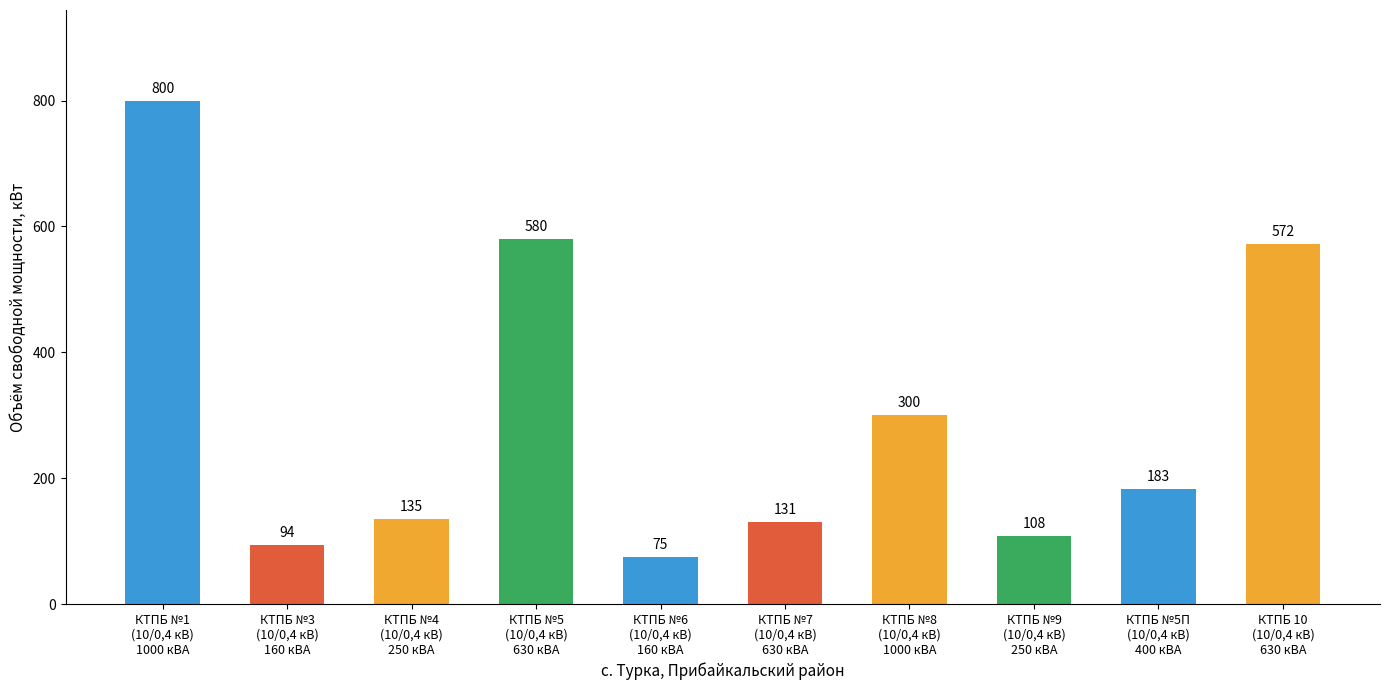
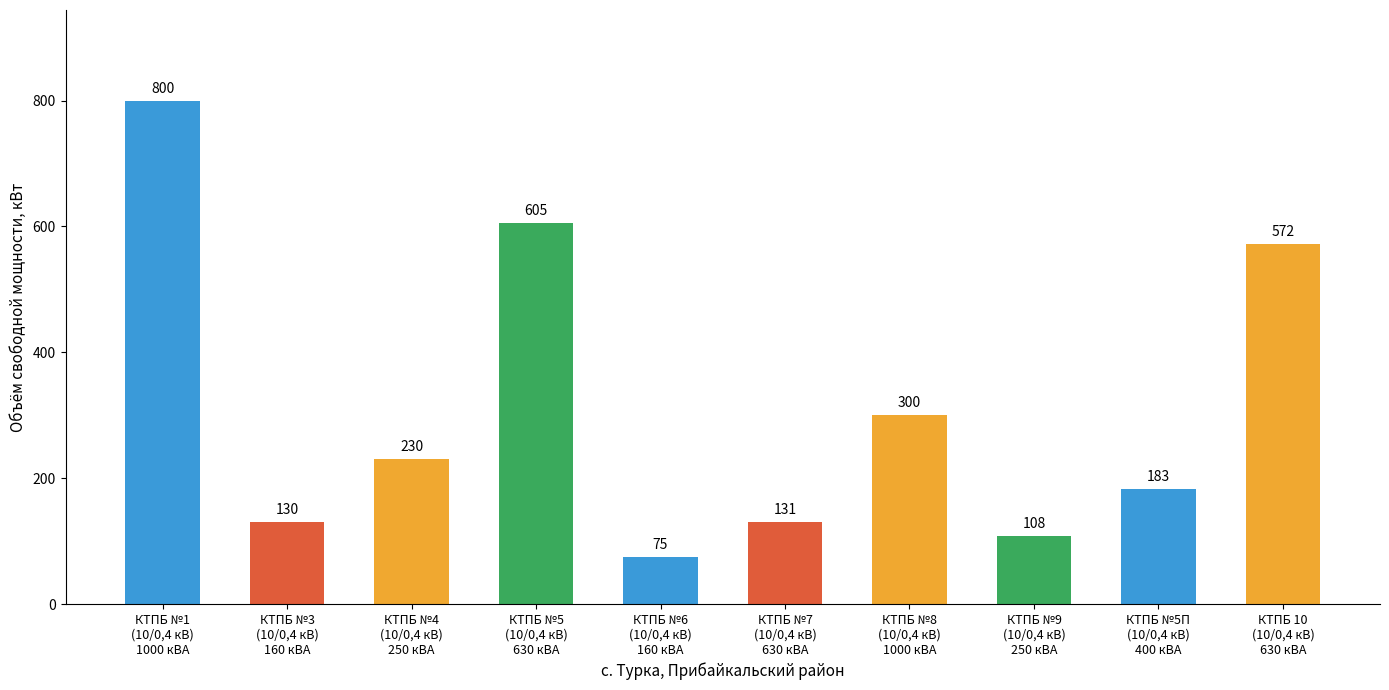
КТПБ №3 (10/0,4 кВ) 160 кВА: 94 -> 130
КТПБ №4 (10/0,4 кВ) 250 кВА: 135 -> 230
КТПБ №5 (10/0,4 кВ) 630 кВА: 580 -> 605
